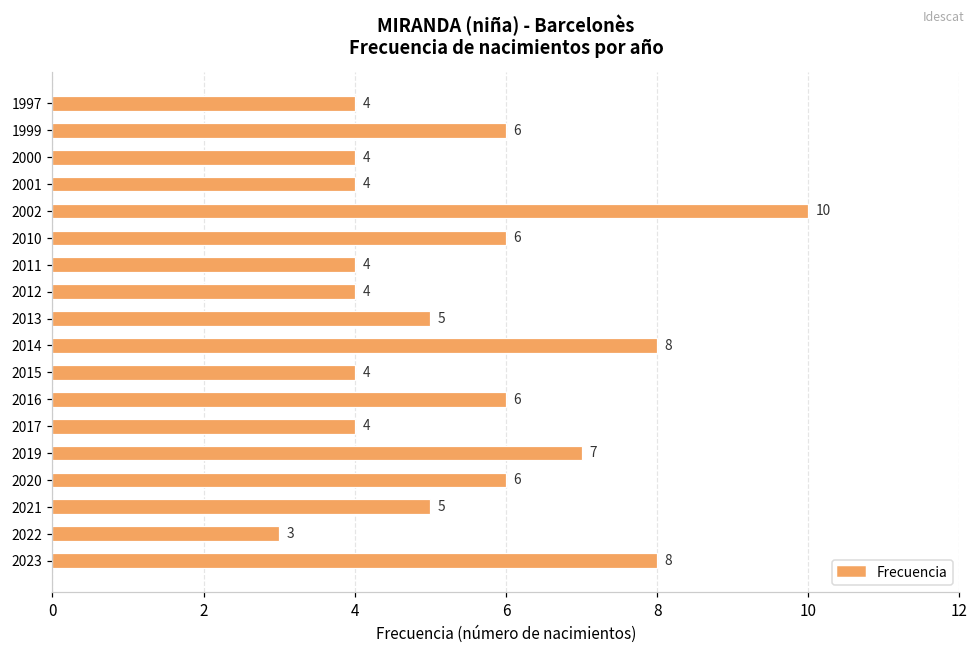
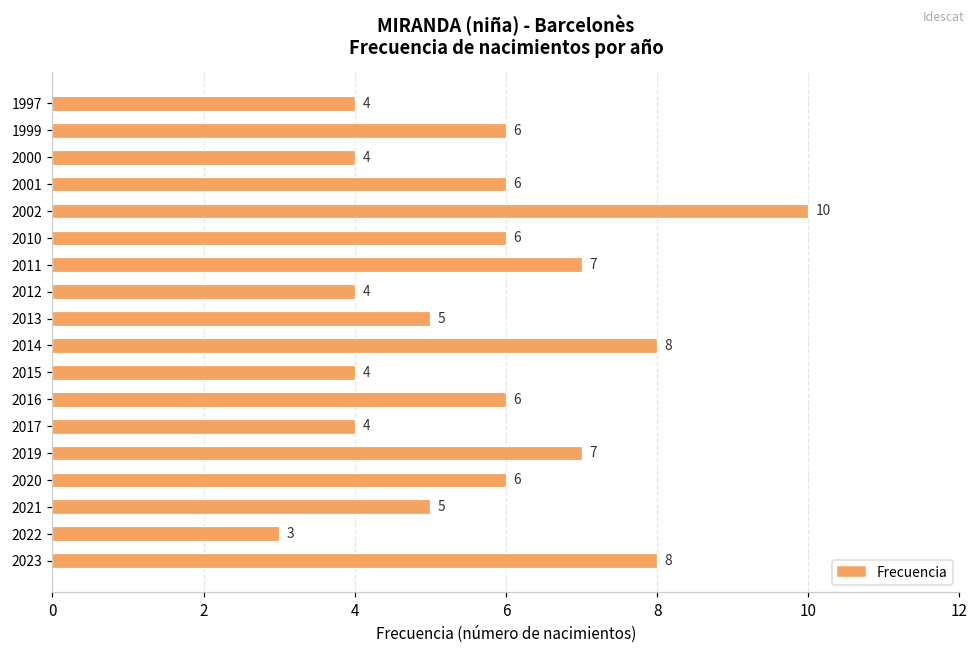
2001: 4 -> 6
2011: 4 -> 7
